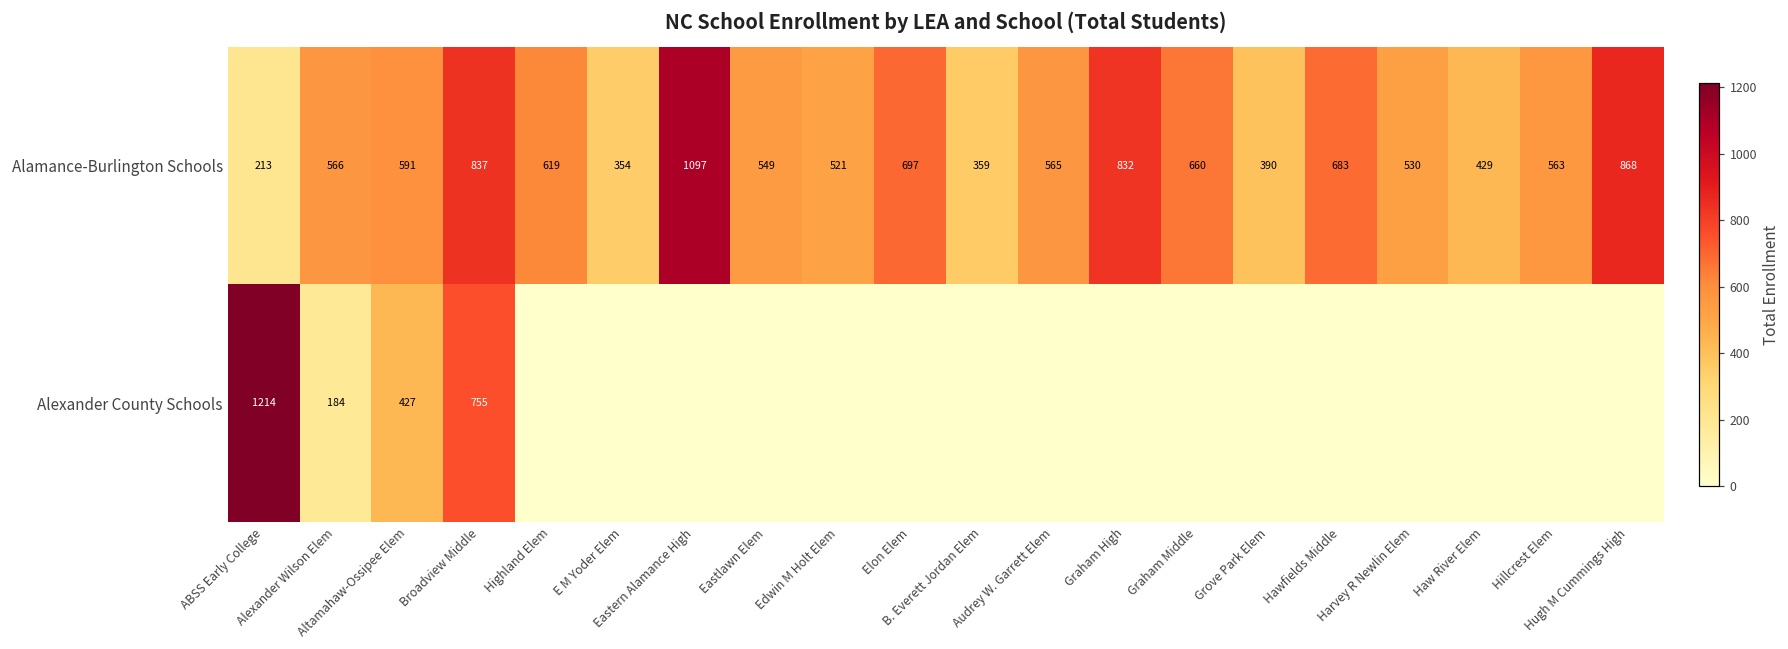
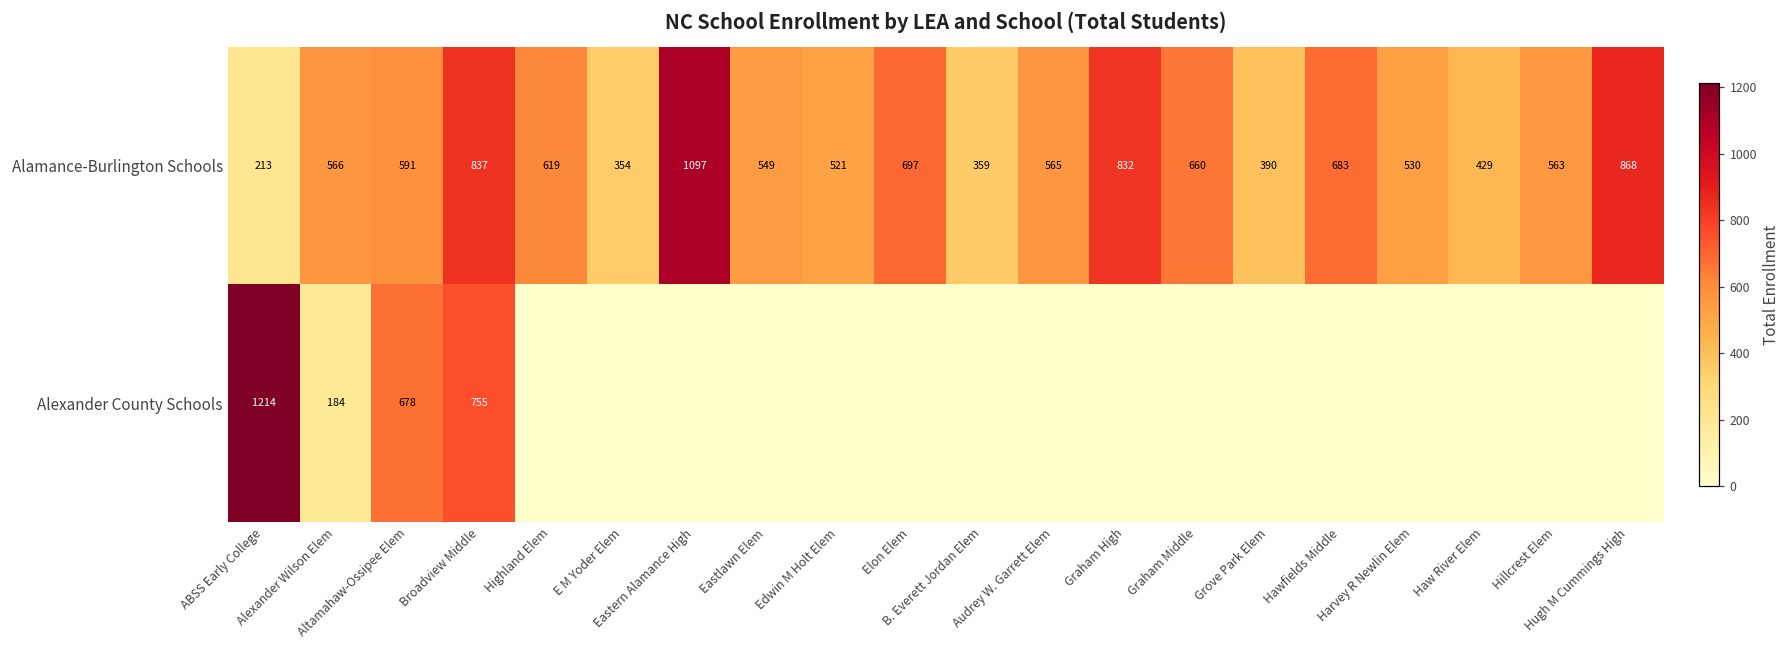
Alexander County Schools, Altamahaw-Ossipee Elem: 427 -> 678
